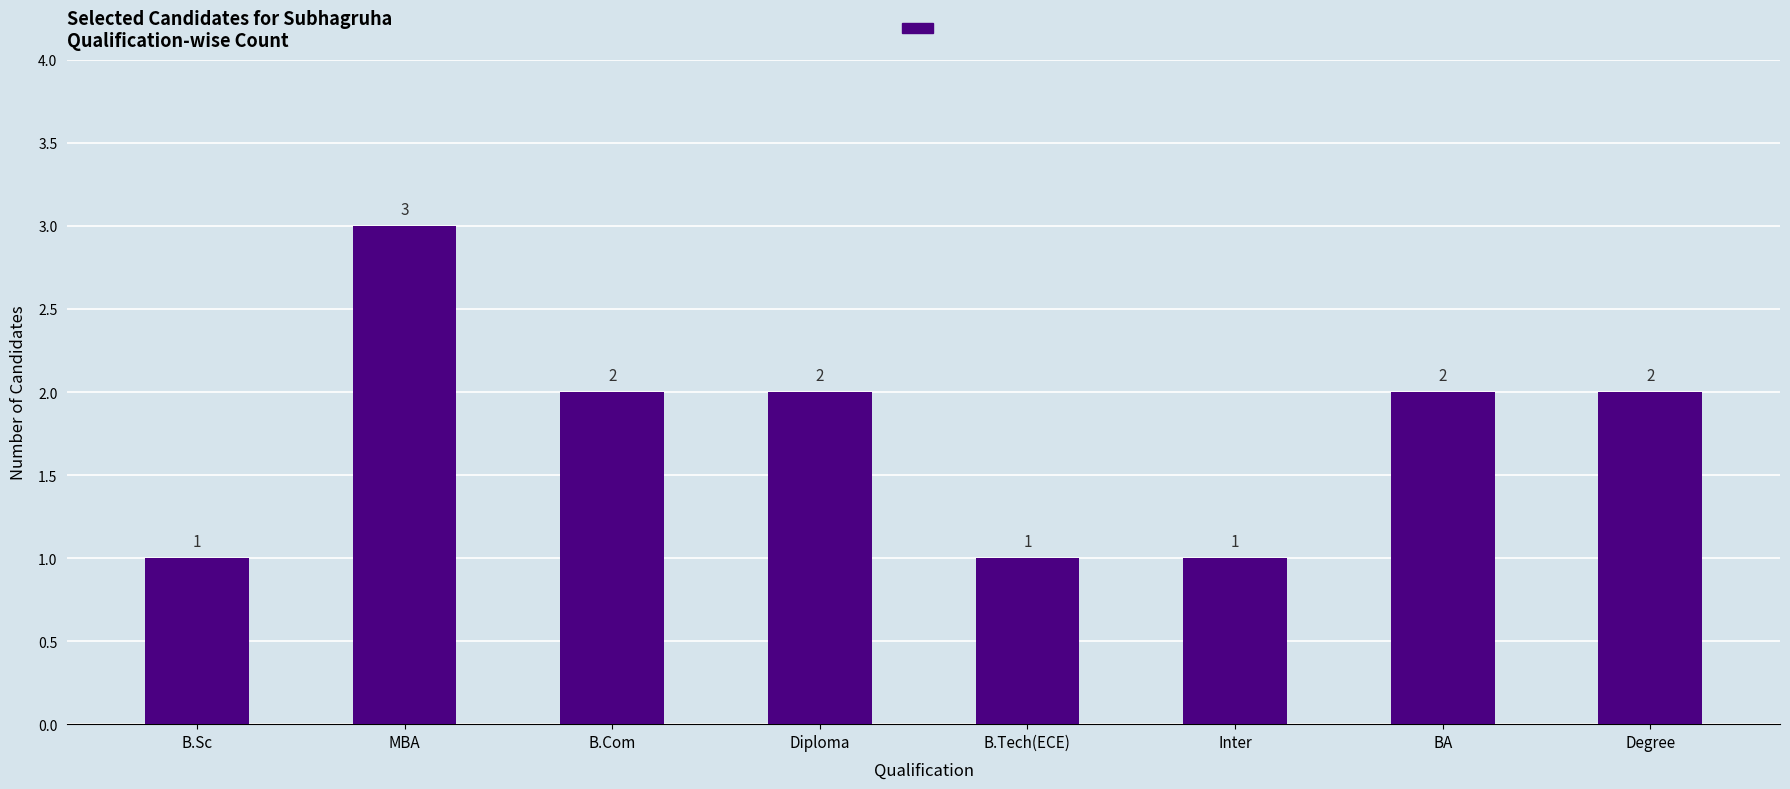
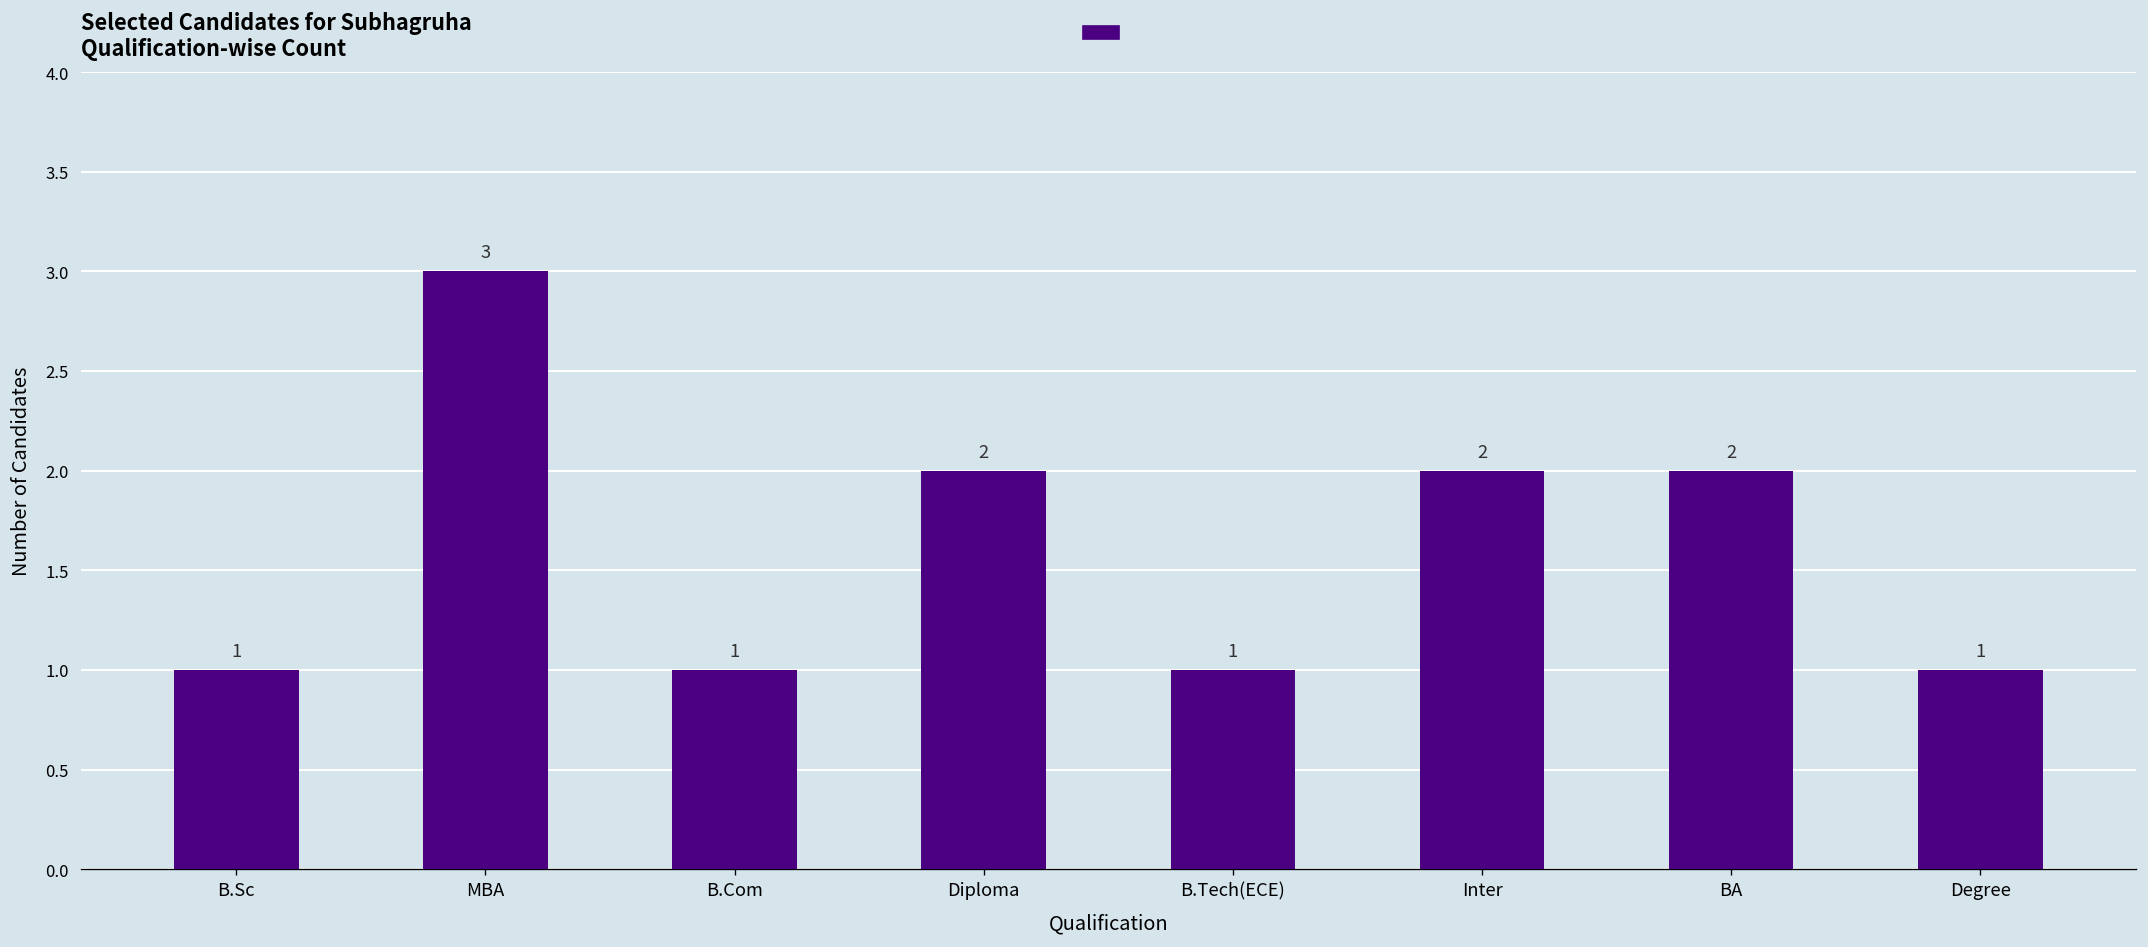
B.Com: 2 -> 1
Inter: 1 -> 2
Degree: 2 -> 1
